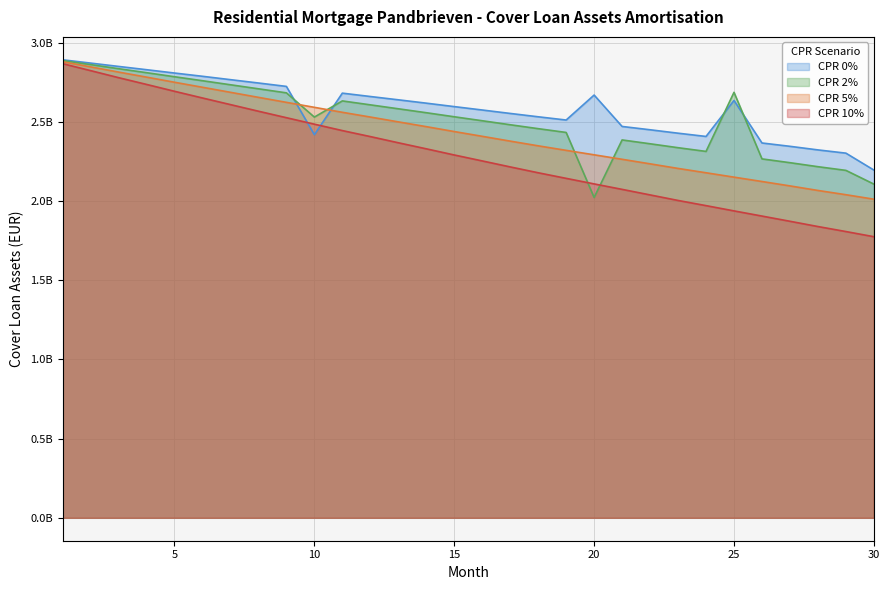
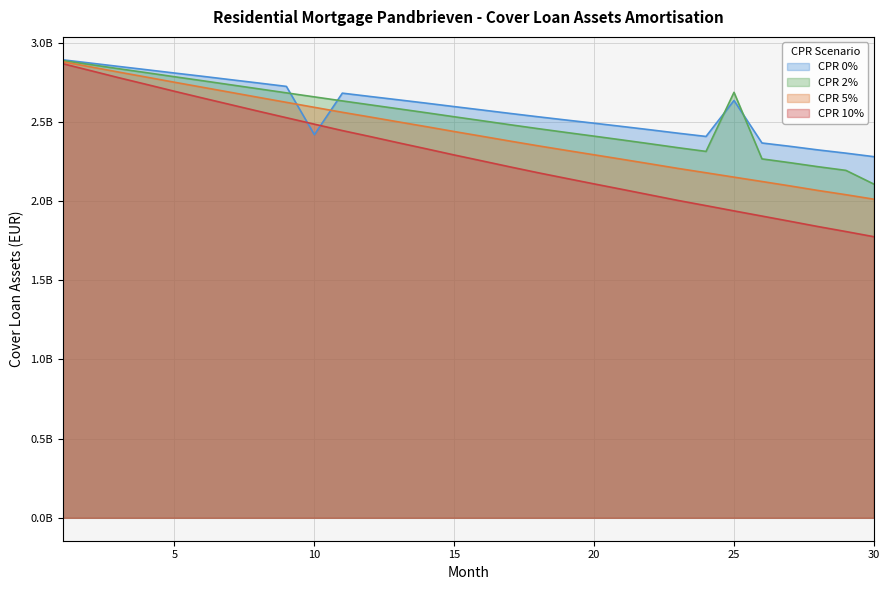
CPR 2%, 10: 2530000000 -> 2660000000
CPR 0%, 20: 2670000000 -> 2490000000
CPR 2%, 20: 2020000000 -> 2410000000
CPR 0%, 30: 2200000000 -> 2280000000
